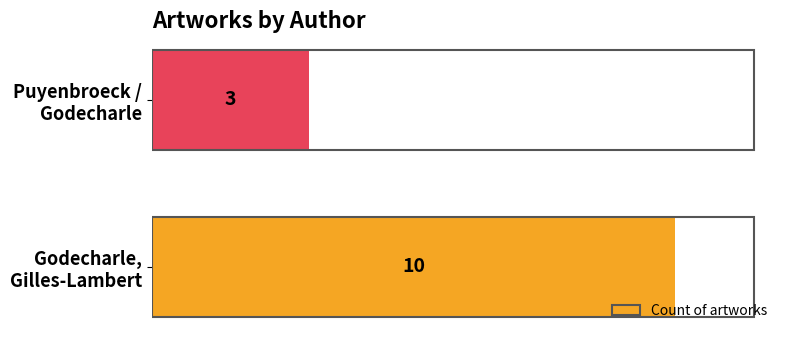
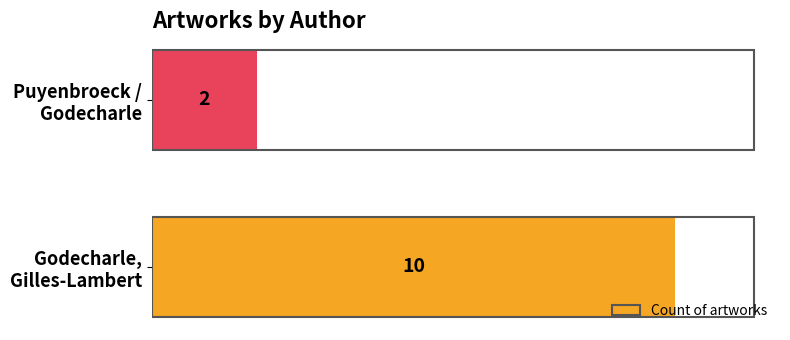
Puyenbroeck / Godecharle: 3 -> 2
